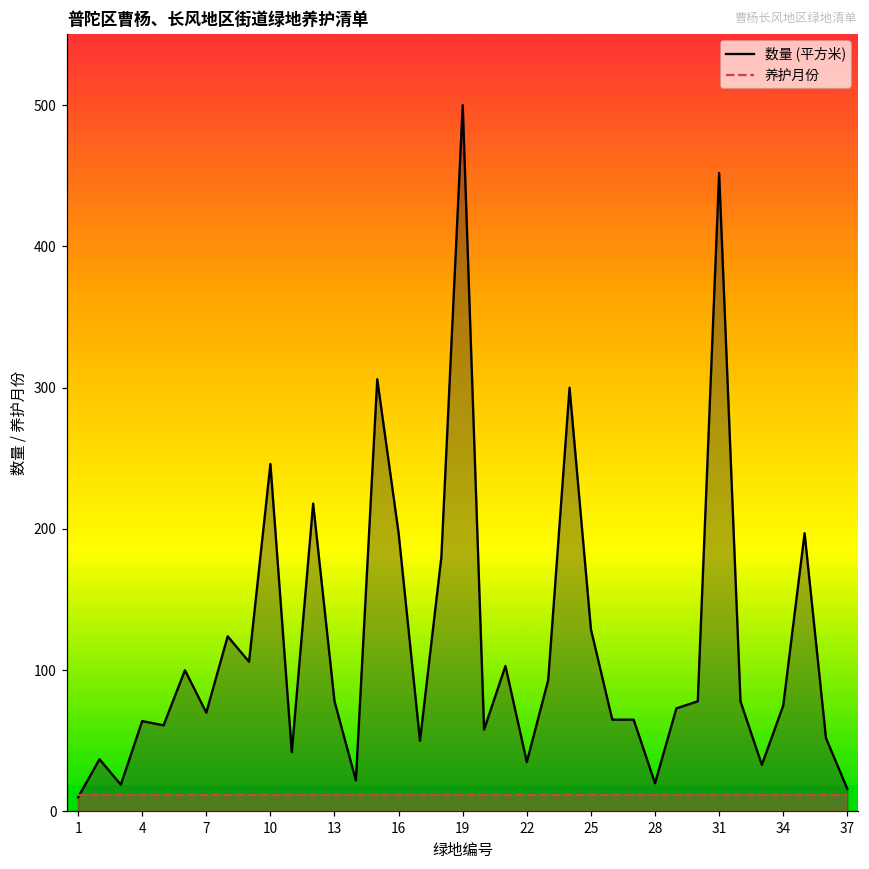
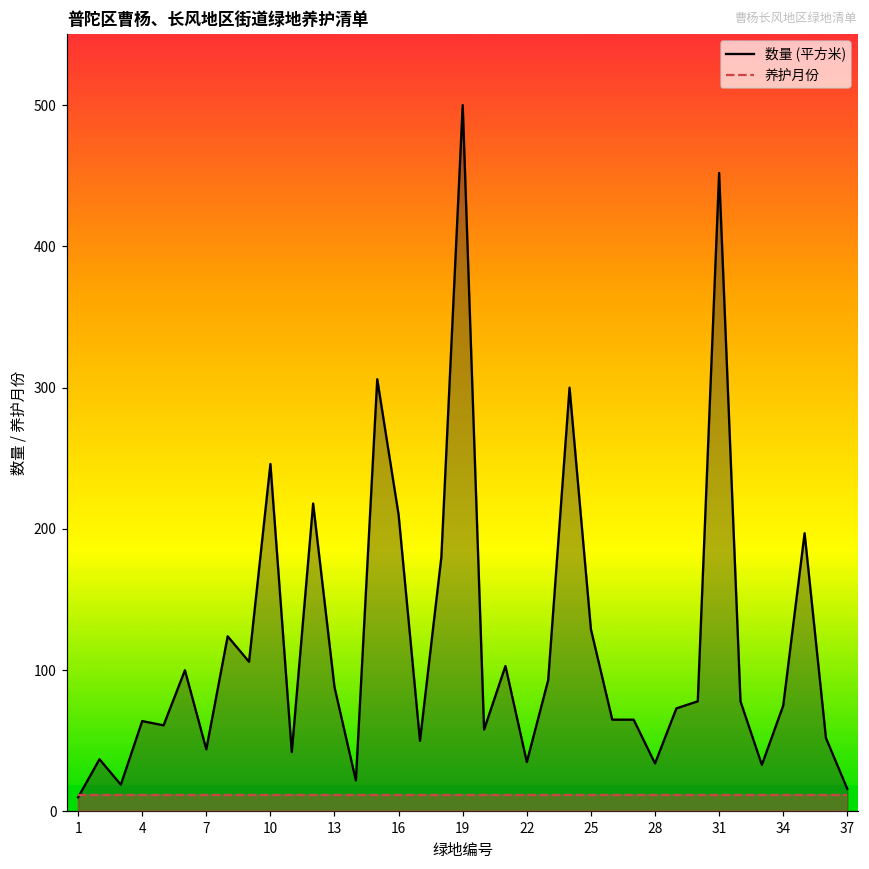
数量 (平方米), 7: 70 -> 44
数量 (平方米), 13: 78 -> 88
数量 (平方米), 16: 197 -> 210
数量 (平方米), 28: 20 -> 34
